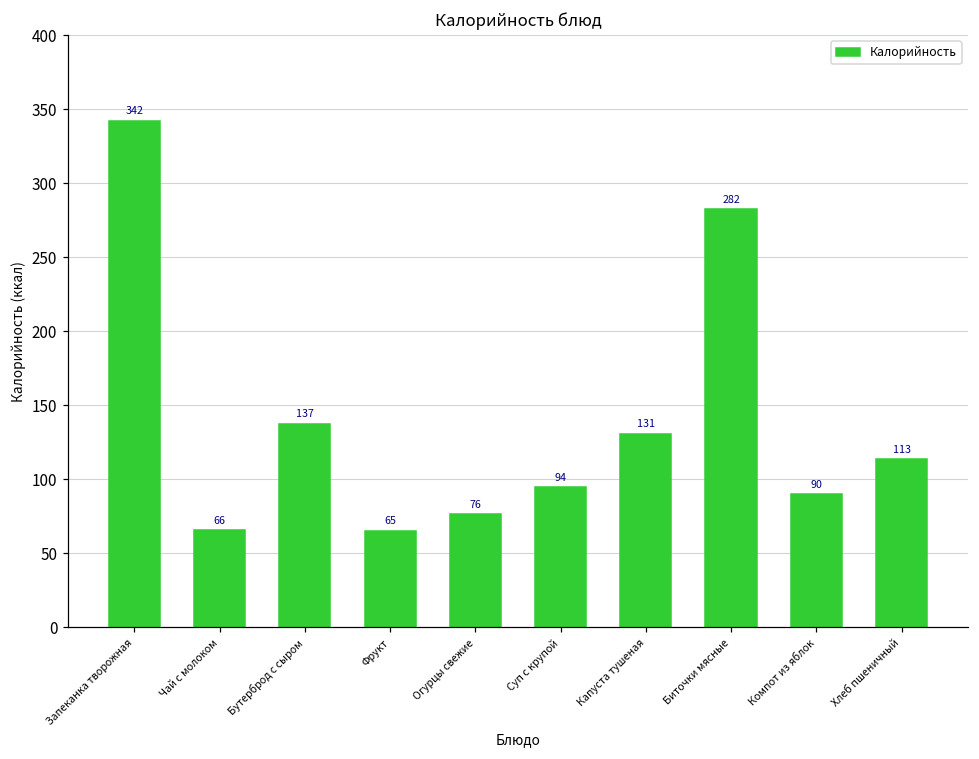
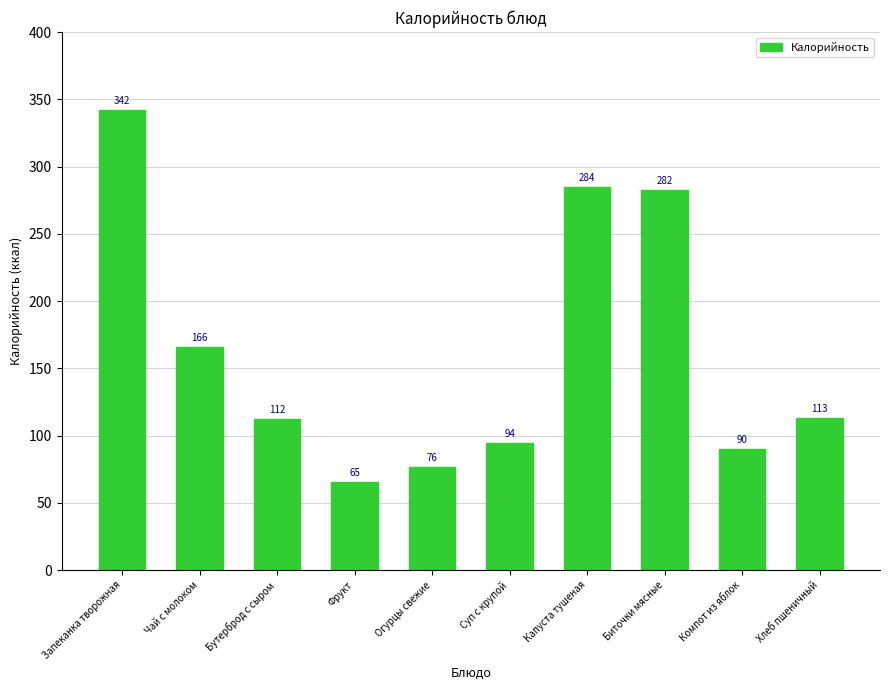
Чай с молоком: 66 -> 166
Бутерброд с сыром: 137 -> 112
Капуста тушеная: 131 -> 284
